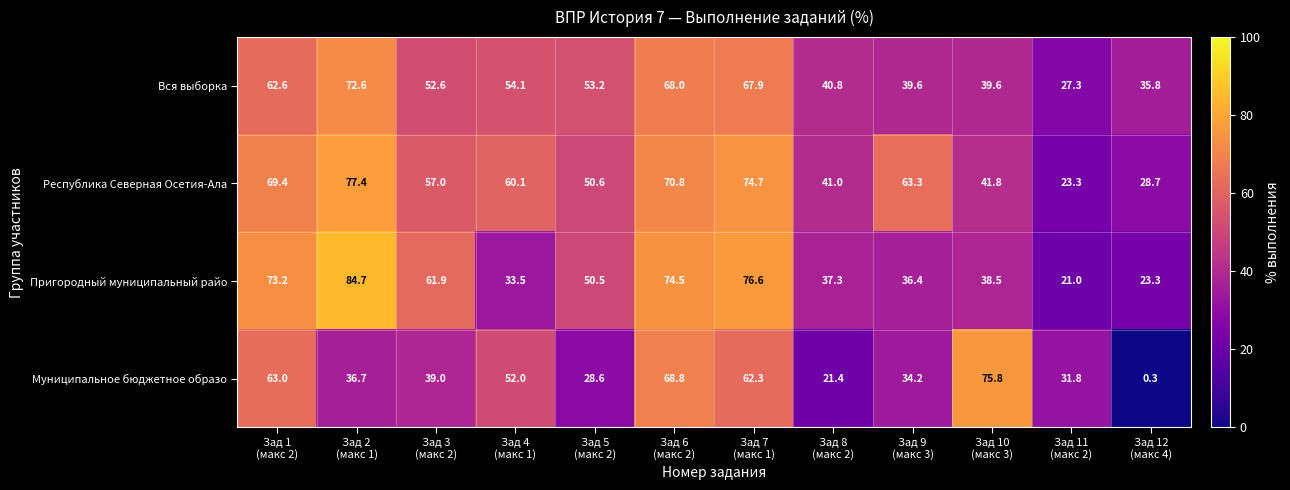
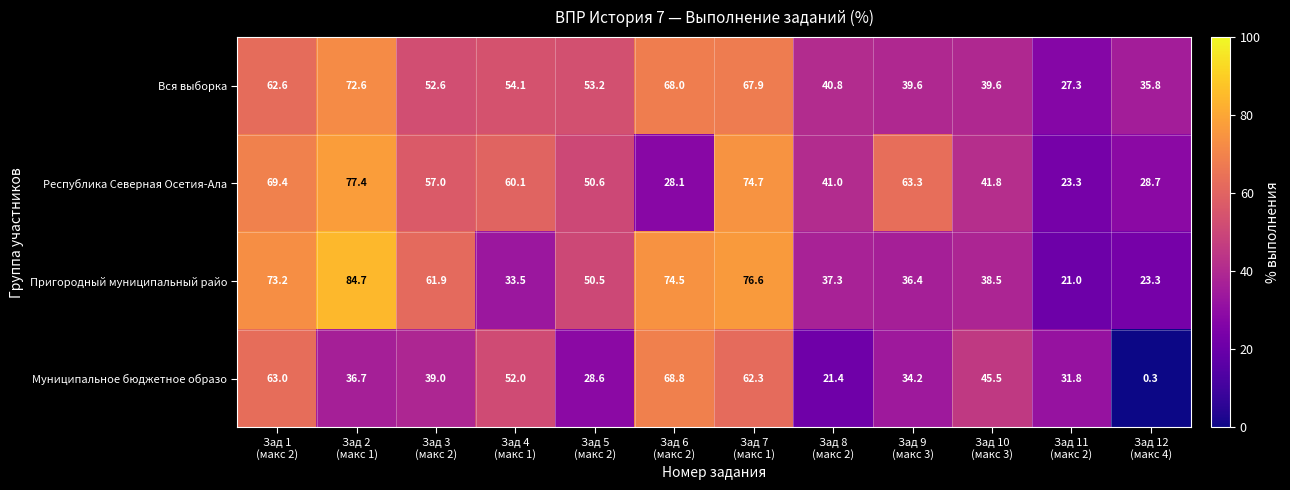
Республика Северная Осетия-Ала, Зад 6 (макс 2): 70.8 -> 28.1
Муниципальное бюджетное образо, Зад 10 (макс 3): 75.8 -> 45.5
